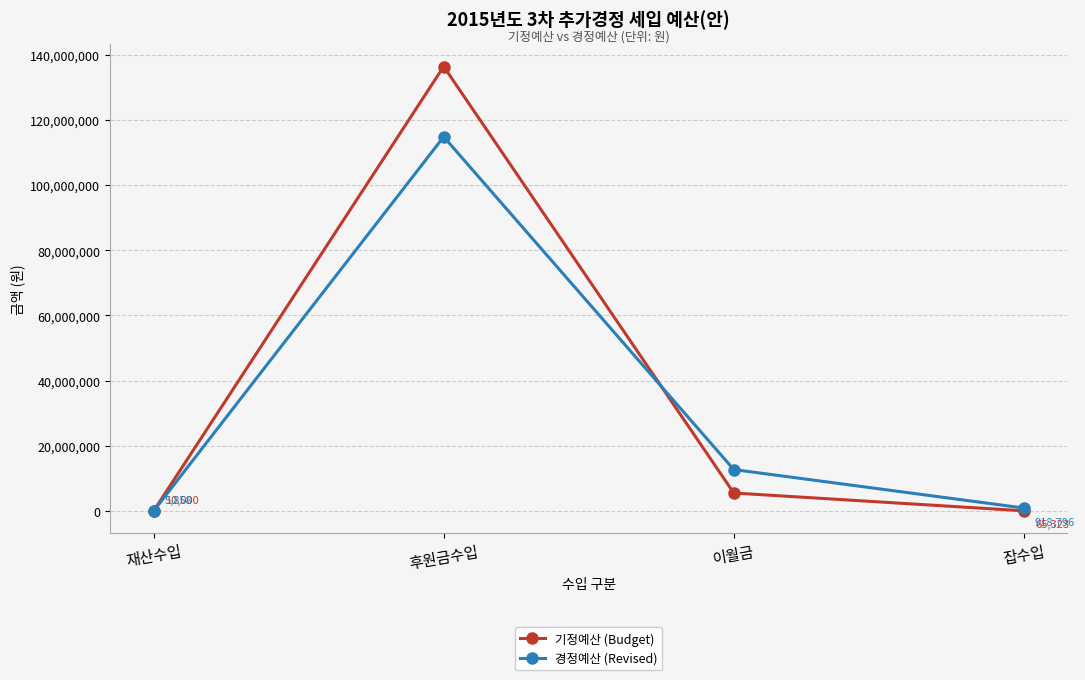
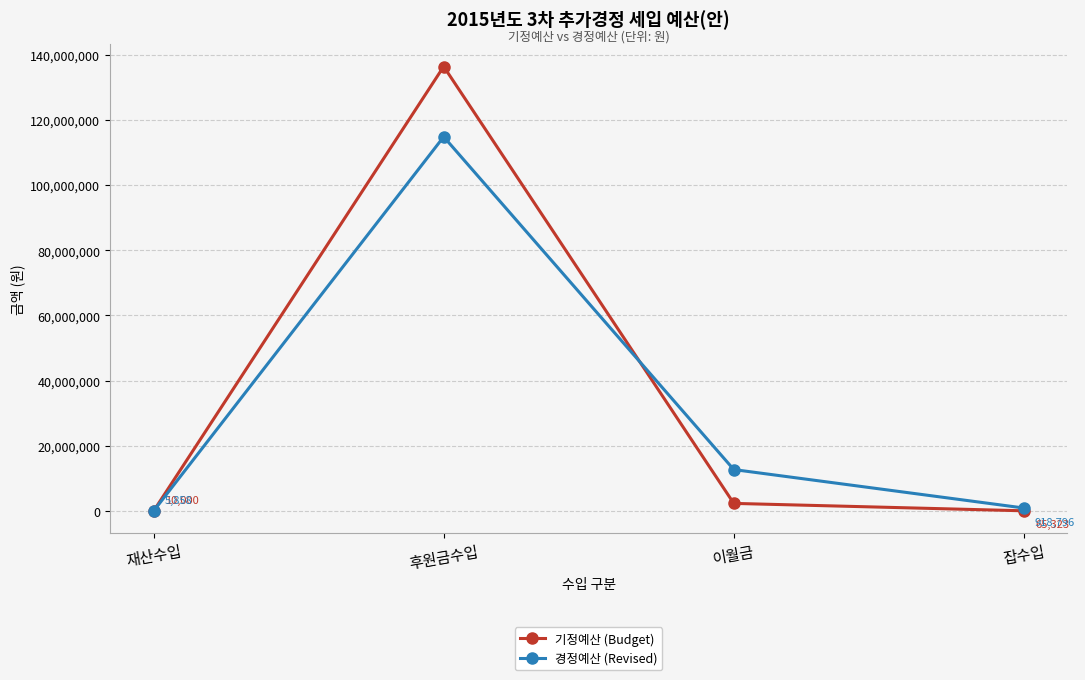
기정예산 (Budget), 이월금: 6,000,000 -> 2,000,000
